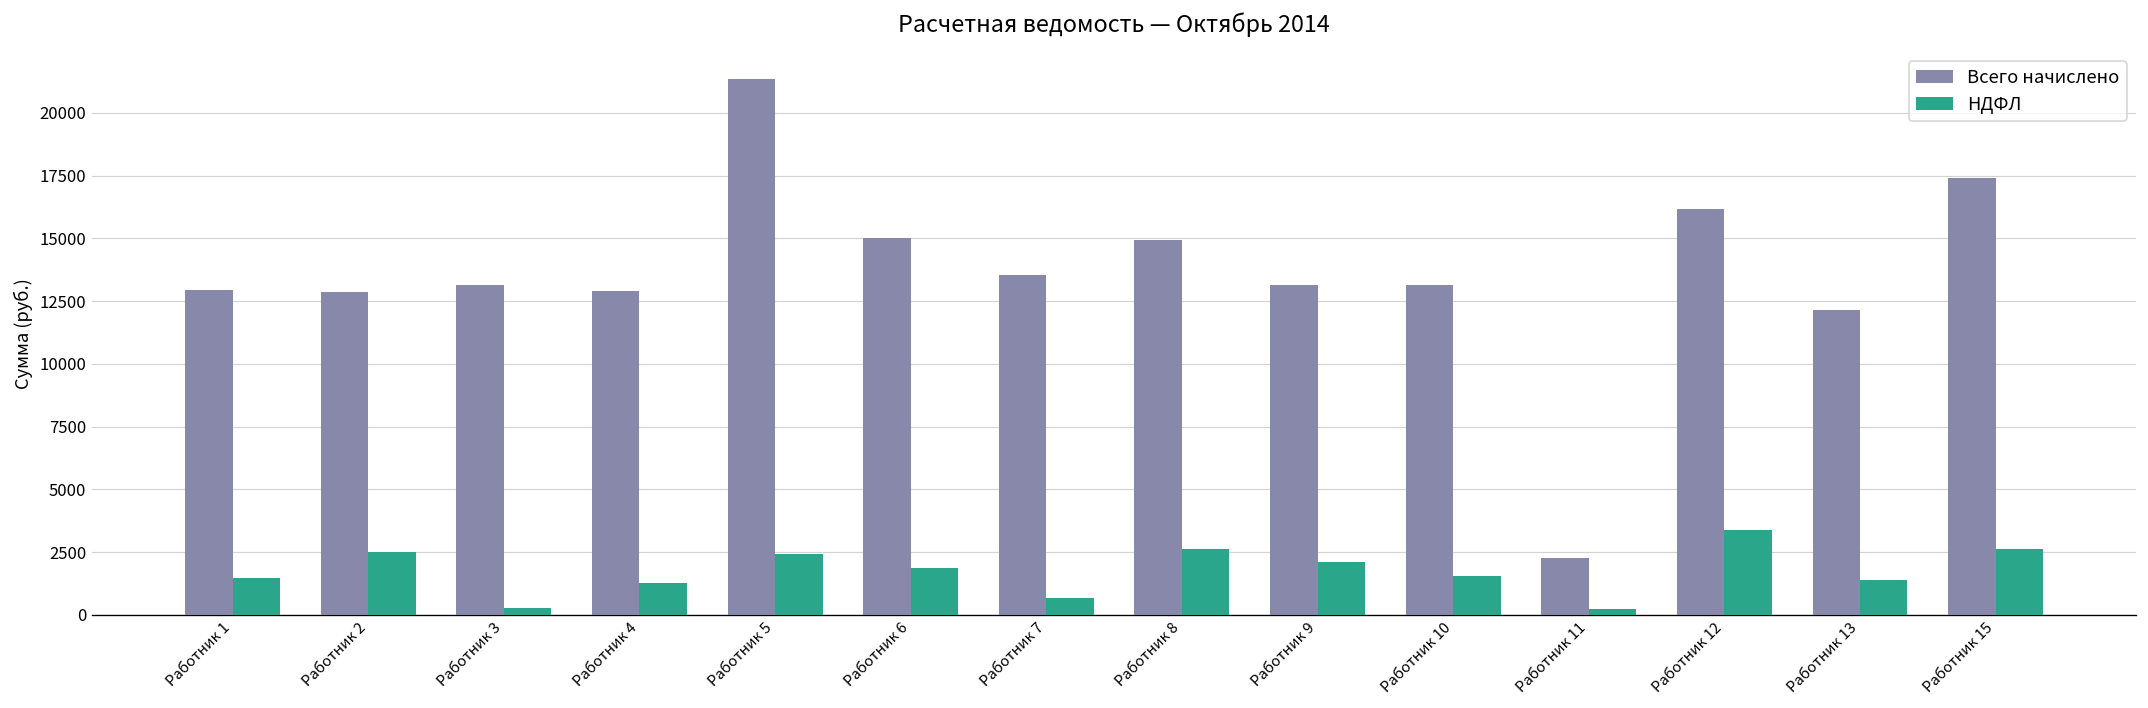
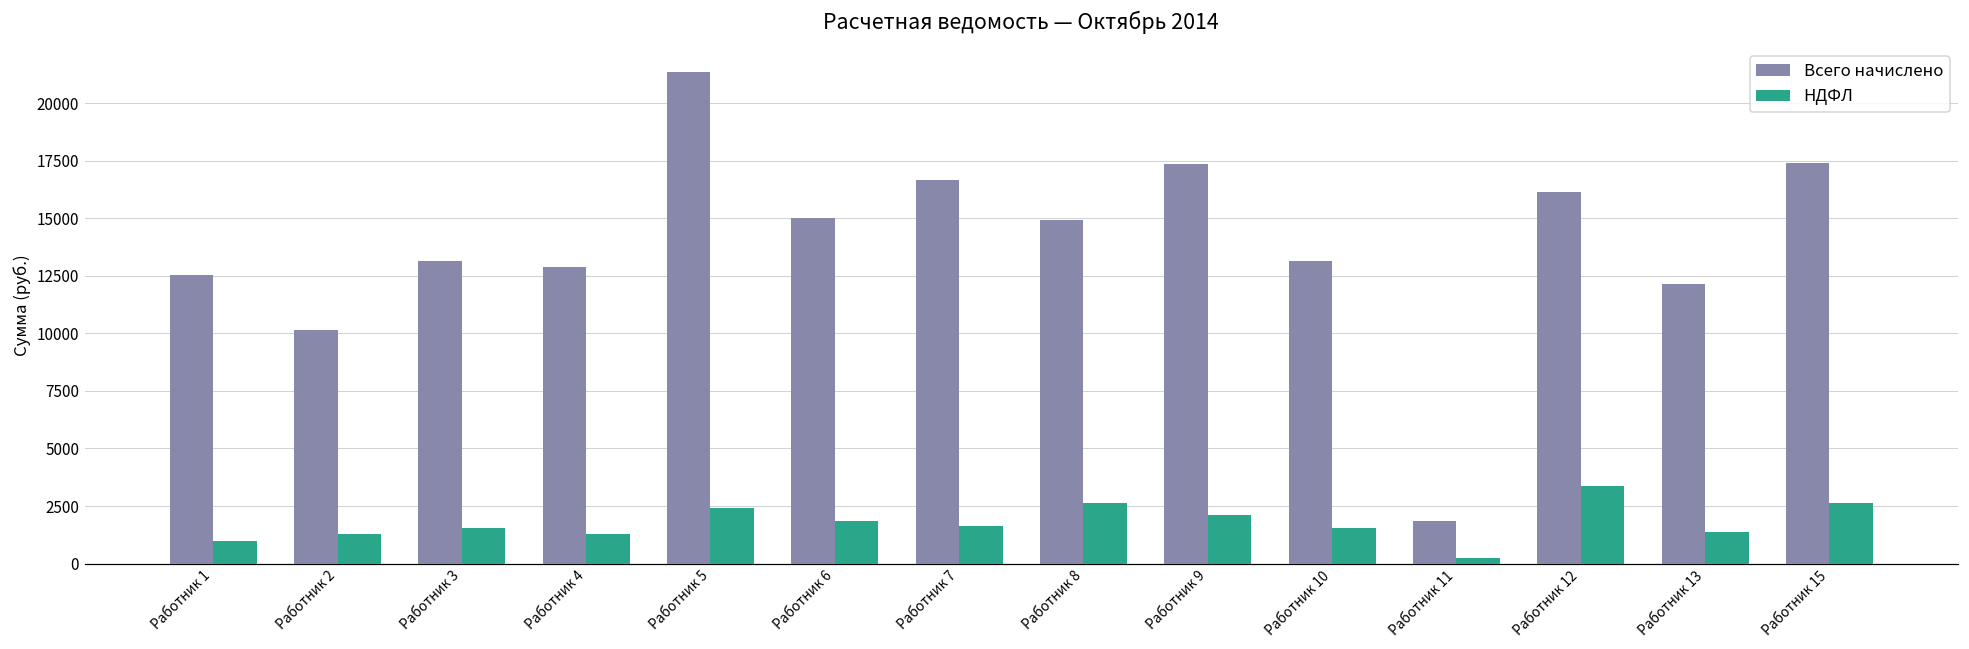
Всего начислено, Работник 1: 13000 -> 12600
НДФЛ, Работник 1: 1500 -> 1000
Всего начислено, Работник 2: 12800 -> 10200
НДФЛ, Работник 2: 2500 -> 1300
НДФЛ, Работник 3: 300 -> 1500
Всего начислено, Работник 7: 13600 -> 16700
НДФЛ, Работник 7: 700 -> 1600
Всего начислено, Работник 9: 13100 -> 17400
Всего начислено, Работник 11: 2300 -> 1900
